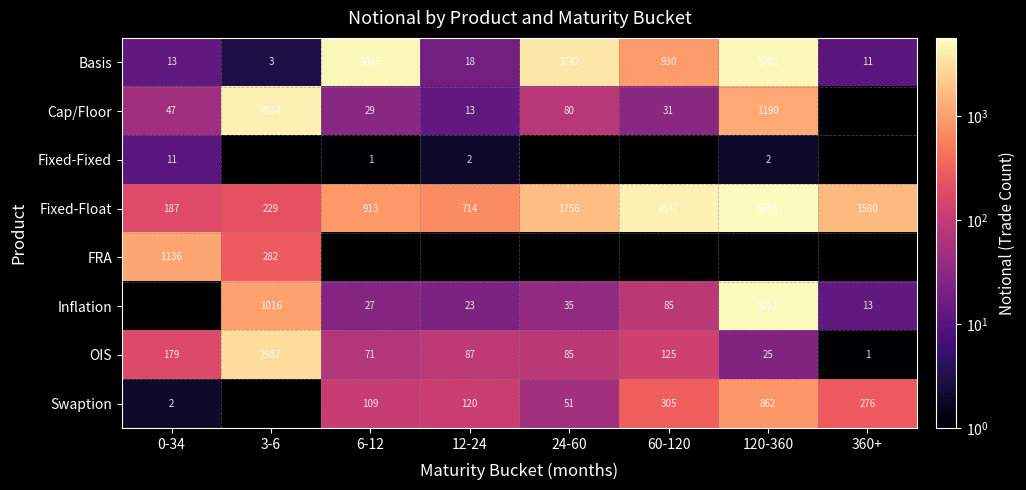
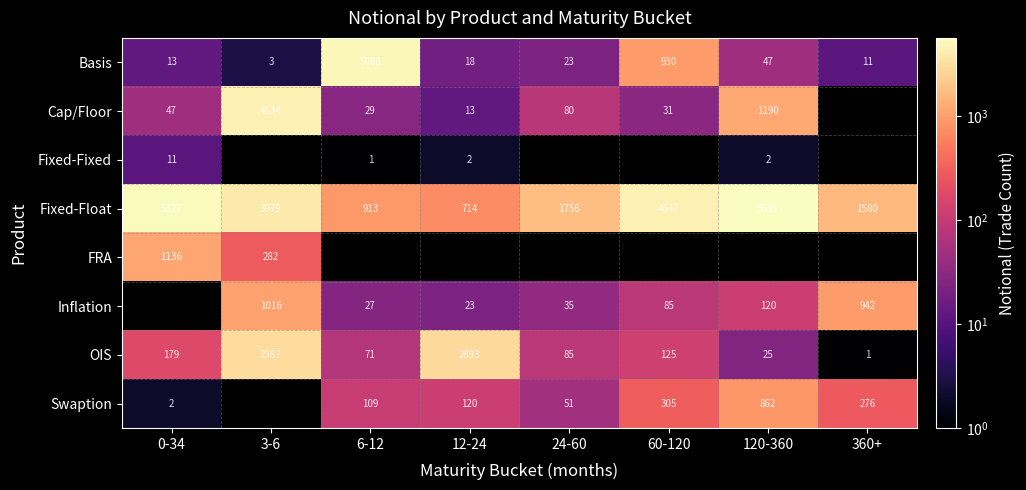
Basis, 24-60: 3742 -> 23
Basis, 120-360: 5002 -> 47
Fixed-Float, 0-34: 187 -> 5327
Fixed-Float, 3-6: 229 -> 3979
Inflation, 120-360: 5211 -> 120
Inflation, 360+: 13 -> 942
OIS, 12-24: 87 -> 2893
